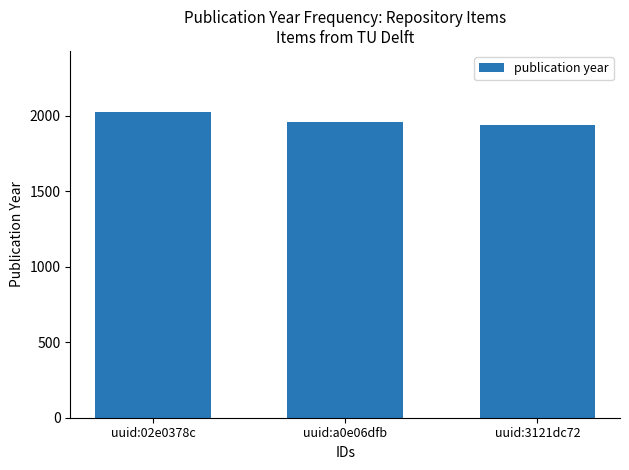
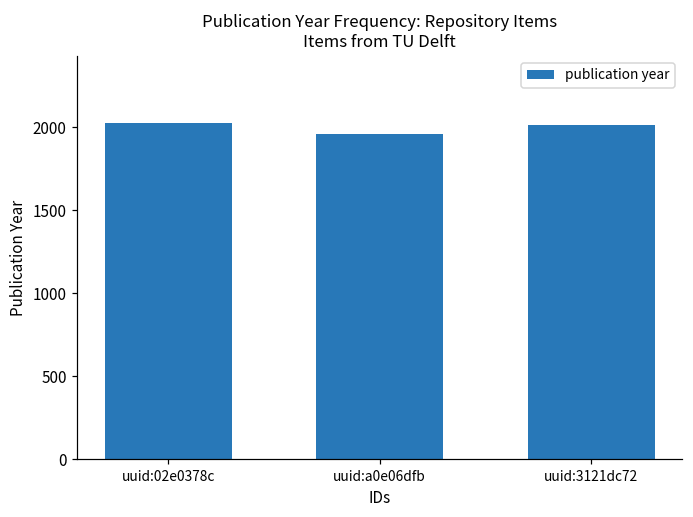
uuid:3121dc72: 1940 -> 2010
